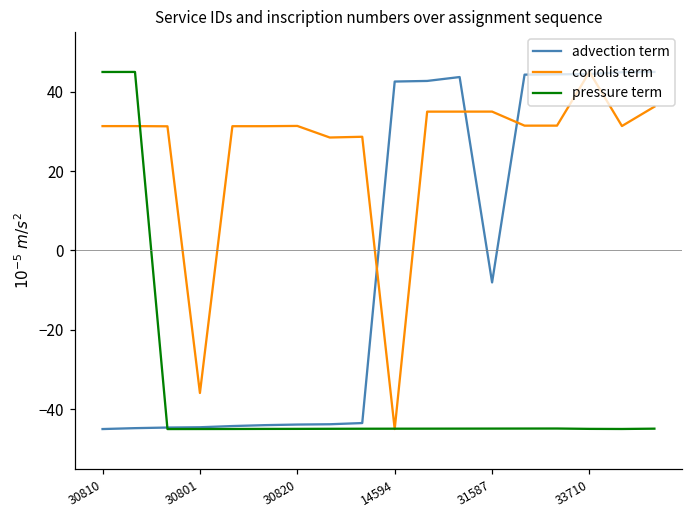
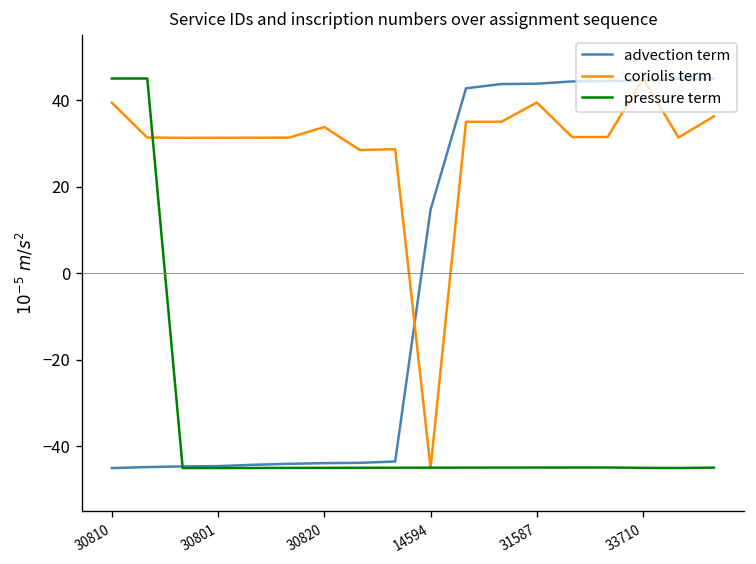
coriolis term, 30810: 31 -> 39
coriolis term, 30801: -36 -> 31
coriolis term, 30820: 31 -> 34
advection term, 14594: 43 -> 15
advection term, 31587: -8 -> 44
coriolis term, 31587: 35 -> 39
